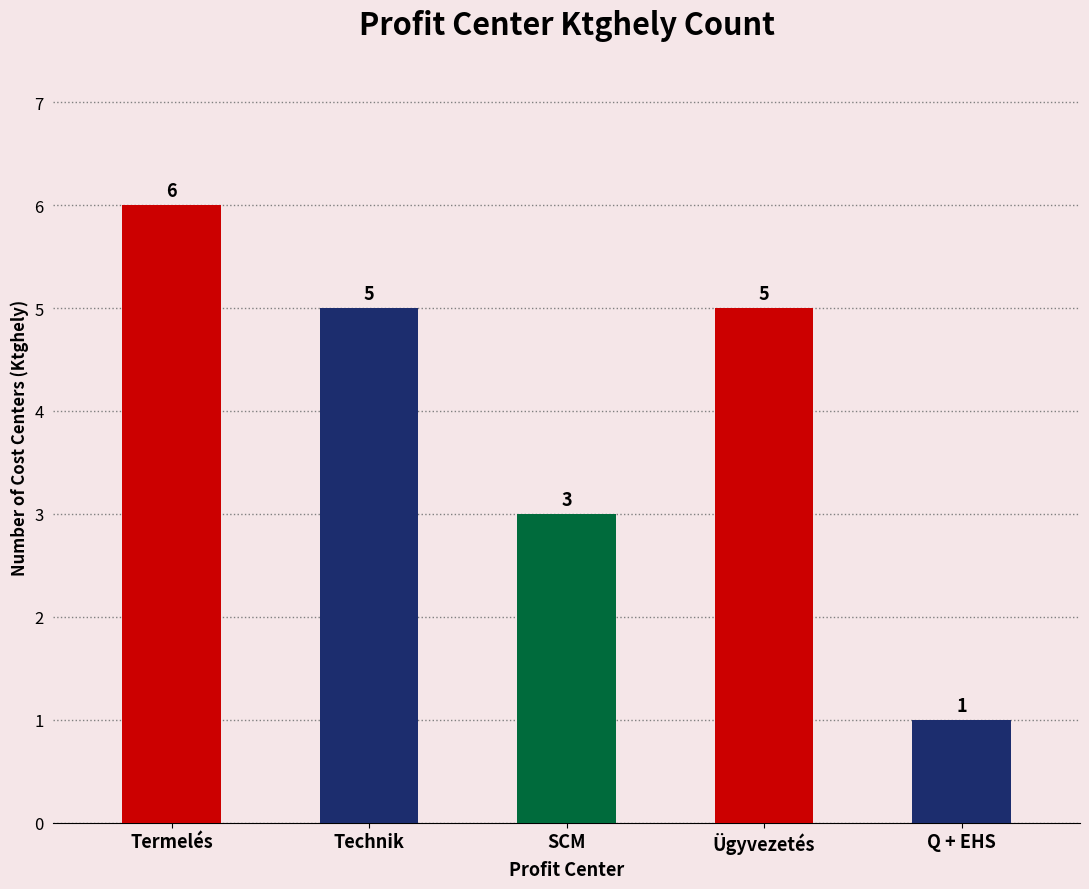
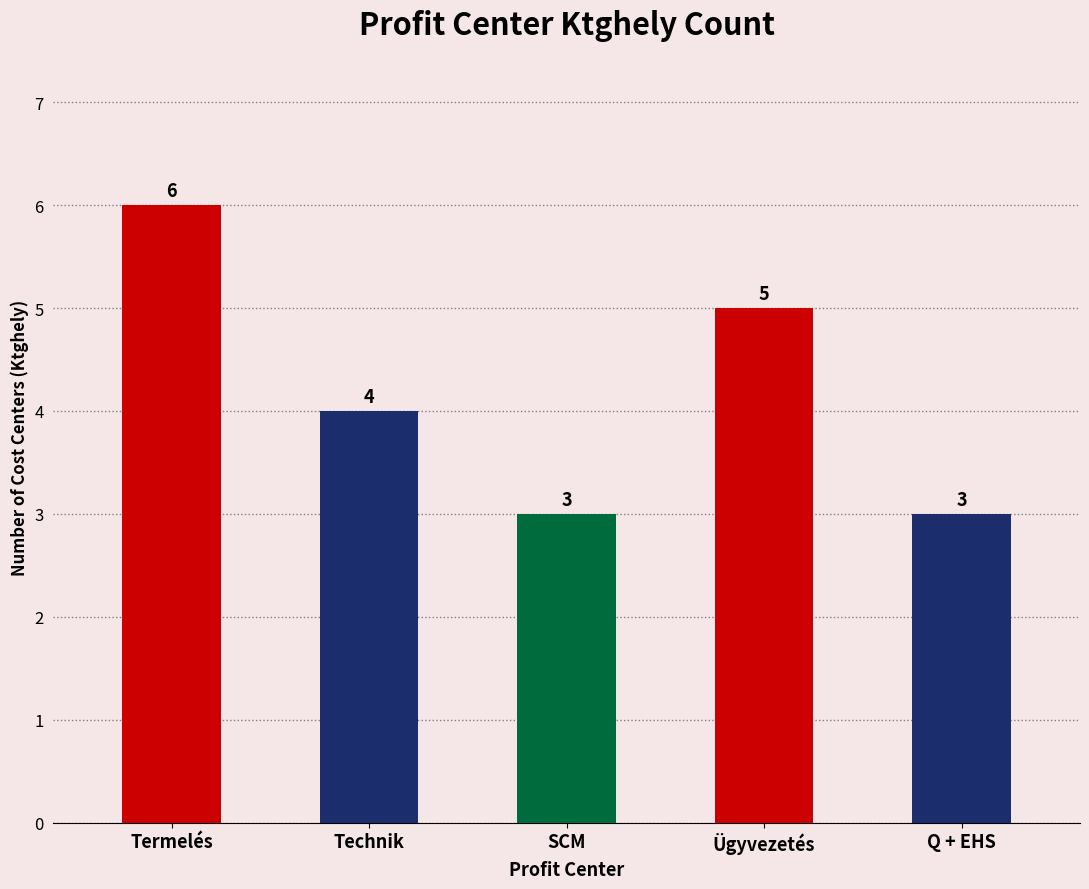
Technik: 5 -> 4
Q + EHS: 1 -> 3
